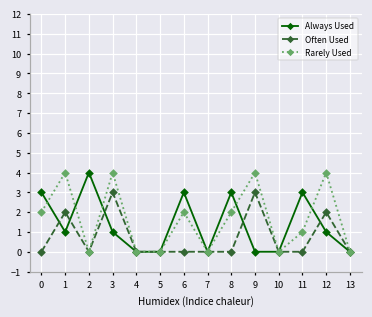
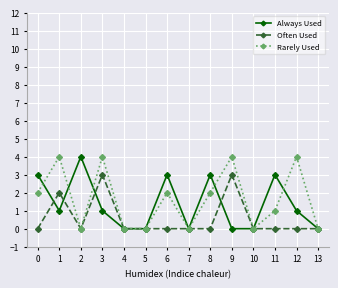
Often Used, 12: 2 -> 0
